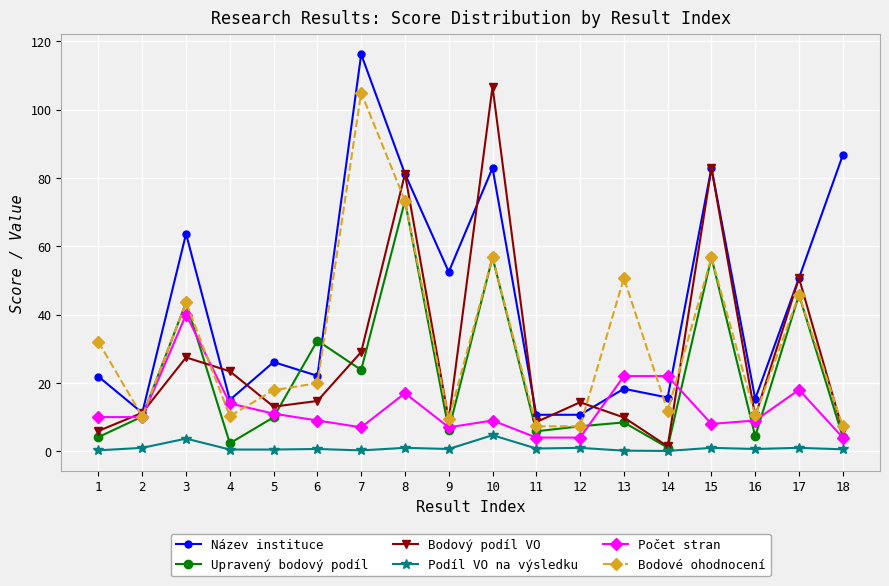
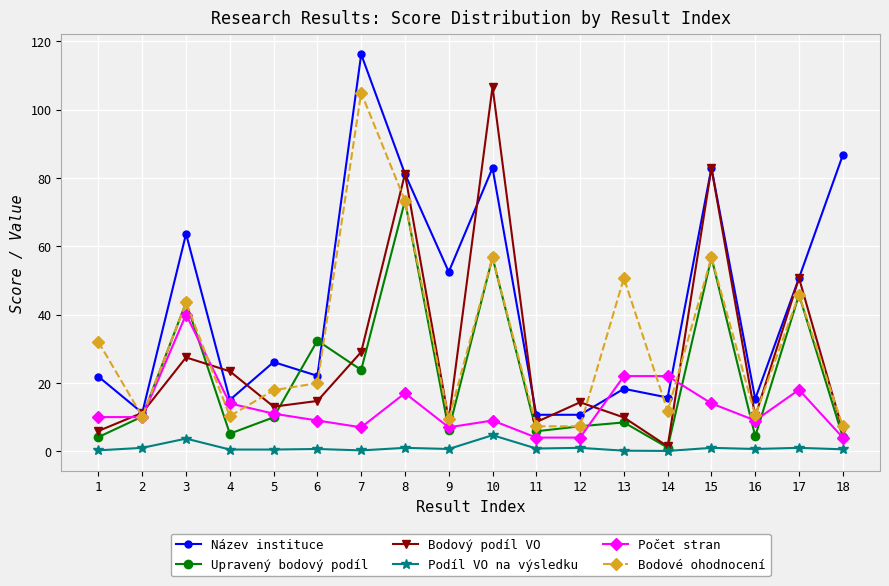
Upravený bodový podíl, 4: 2 -> 5
Počet stran, 15: 8 -> 14
